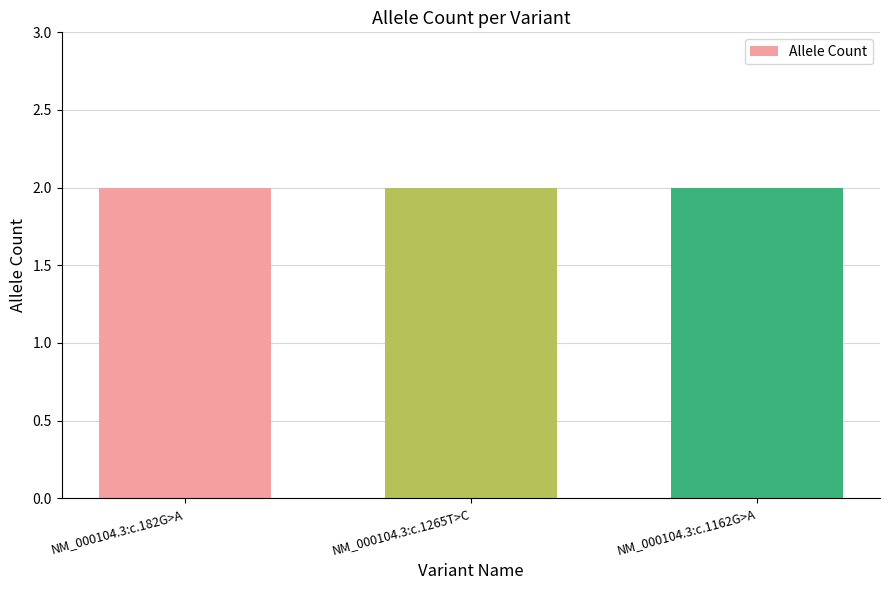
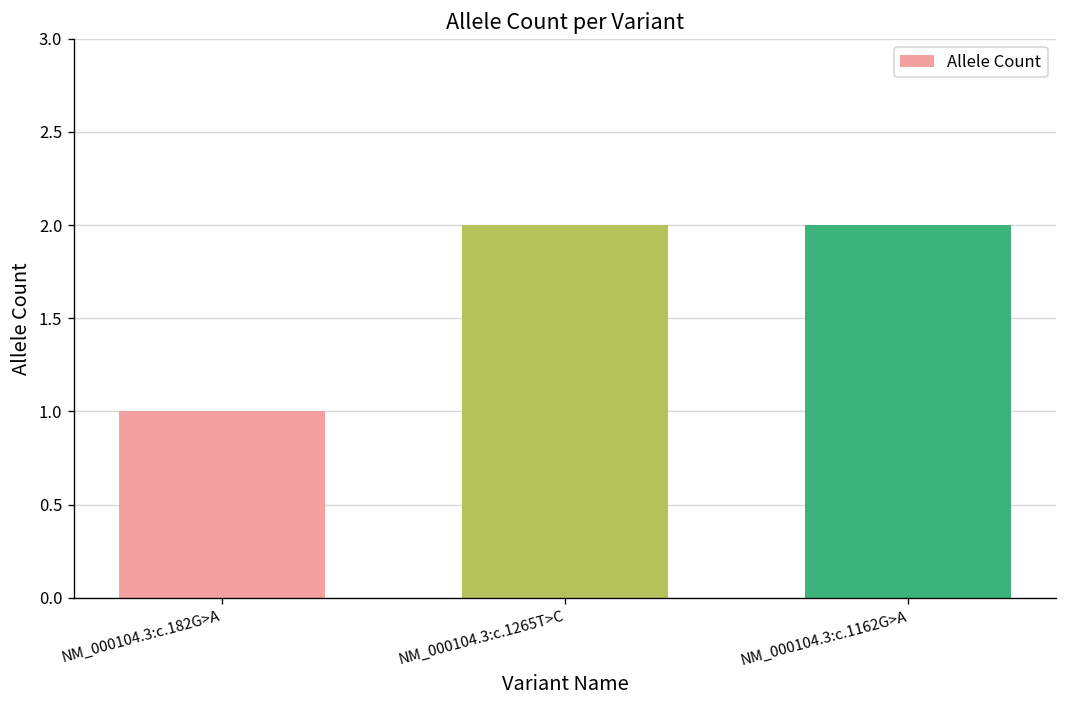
NM_000104.3:c.182G>A: 2 -> 1
